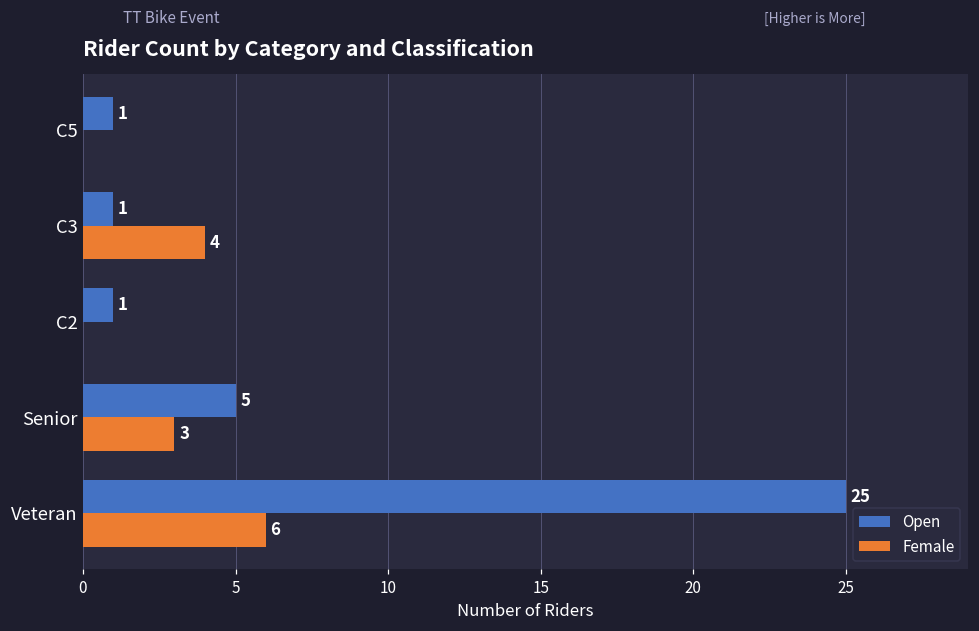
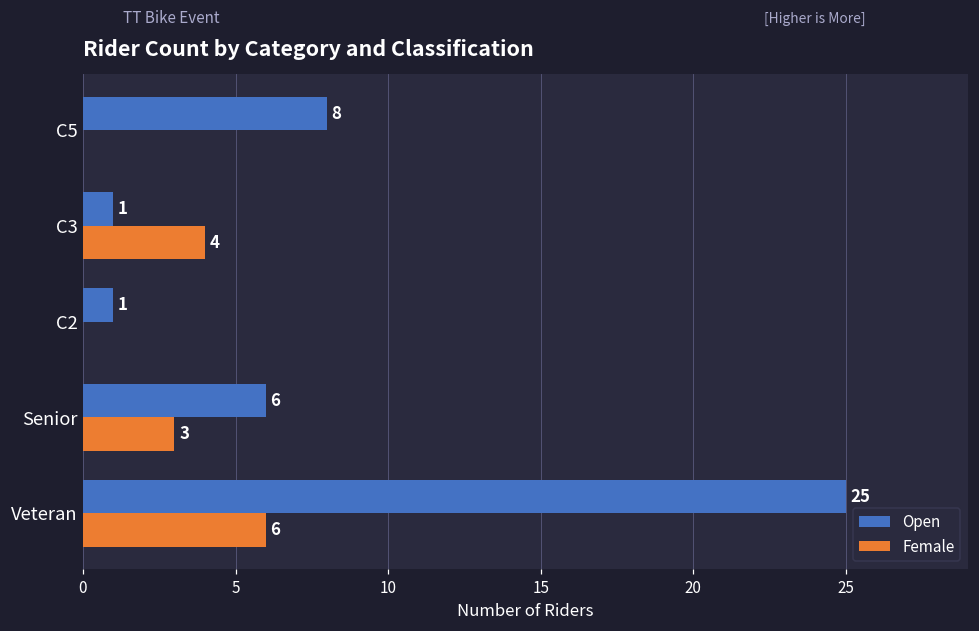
Open, C5: 1 -> 8
Open, Senior: 5 -> 6
